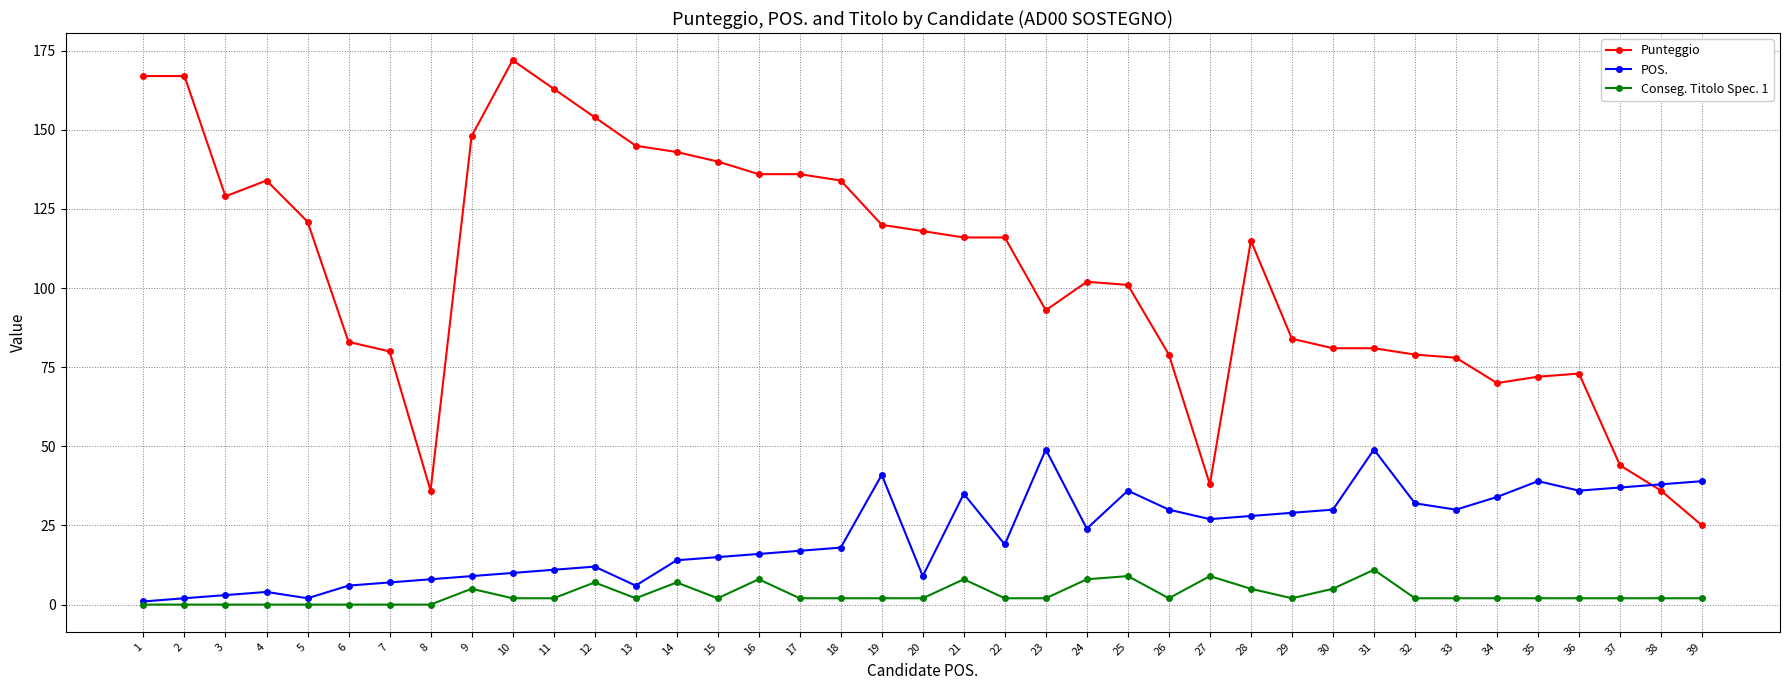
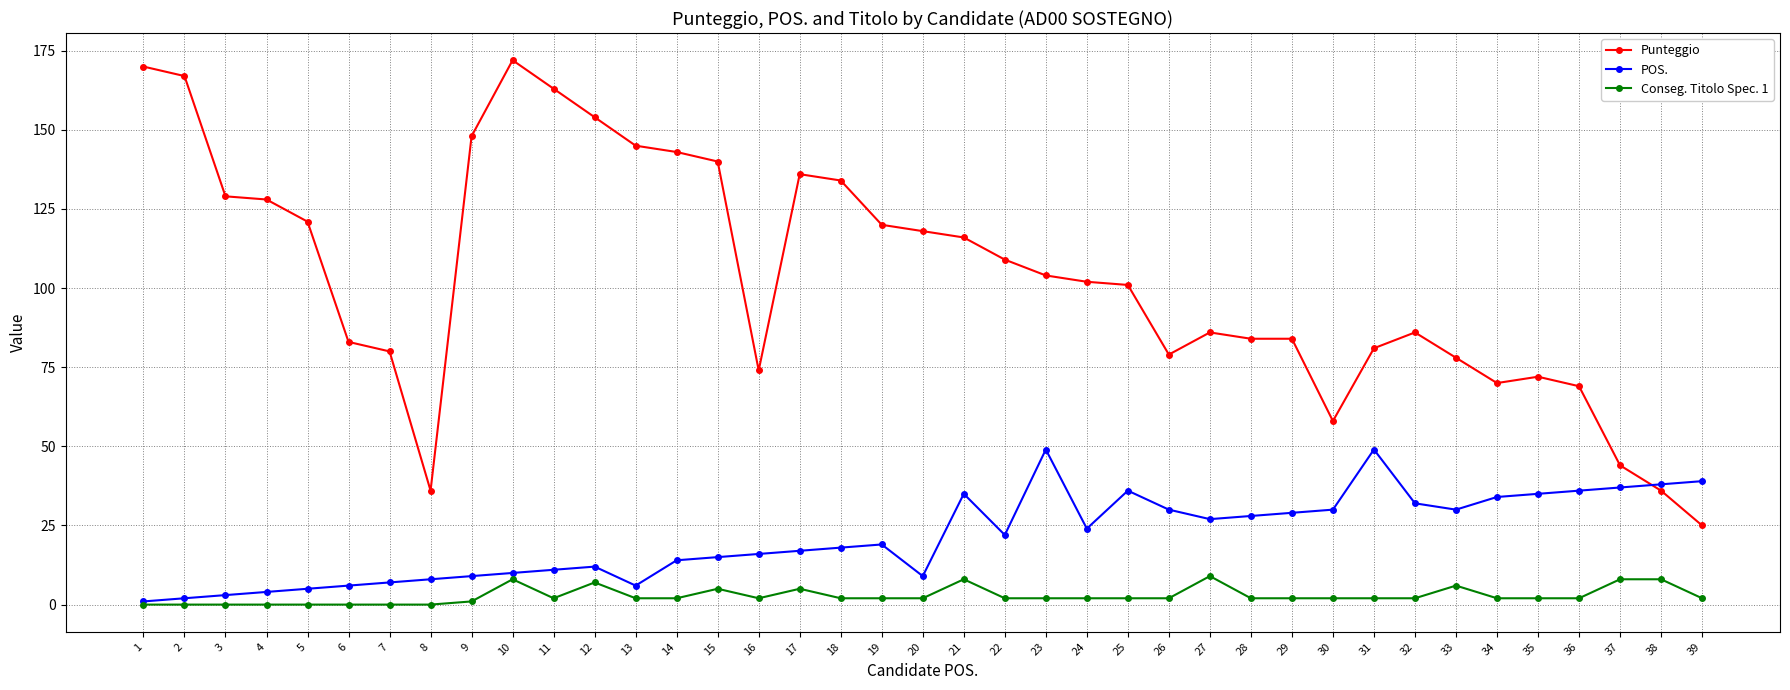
Punteggio, 1: 167 -> 170
Punteggio, 4: 134 -> 128
POS., 5: 2 -> 5
Conseg. Titolo Spec. 1, 9: 5 -> 1
Conseg. Titolo Spec. 1, 10: 2 -> 8
Conseg. Titolo Spec. 1, 14: 7 -> 2
Conseg. Titolo Spec. 1, 15: 2 -> 5
Punteggio, 16: 136 -> 74
Conseg. Titolo Spec. 1, 16: 8 -> 2
Conseg. Titolo Spec. 1, 17: 2 -> 5
POS., 19: 41 -> 19
Punteggio, 22: 116 -> 109
POS., 22: 19 -> 22
Punteggio, 23: 93 -> 104
Conseg. Titolo Spec. 1, 24: 8 -> 2
Conseg. Titolo Spec. 1, 25: 9 -> 2
Punteggio, 27: 38 -> 86
Punteggio, 28: 115 -> 84
Conseg. Titolo Spec. 1, 28: 5 -> 2
Punteggio, 30: 81 -> 58
Conseg. Titolo Spec. 1, 30: 5 -> 2
Conseg. Titolo Spec. 1, 31: 11 -> 2
Punteggio, 32: 79 -> 86
Conseg. Titolo Spec. 1, 33: 2 -> 6
POS., 35: 39 -> 35
Punteggio, 36: 73 -> 69
Conseg. Titolo Spec. 1, 37: 2 -> 8
Conseg. Titolo Spec. 1, 38: 2 -> 8
